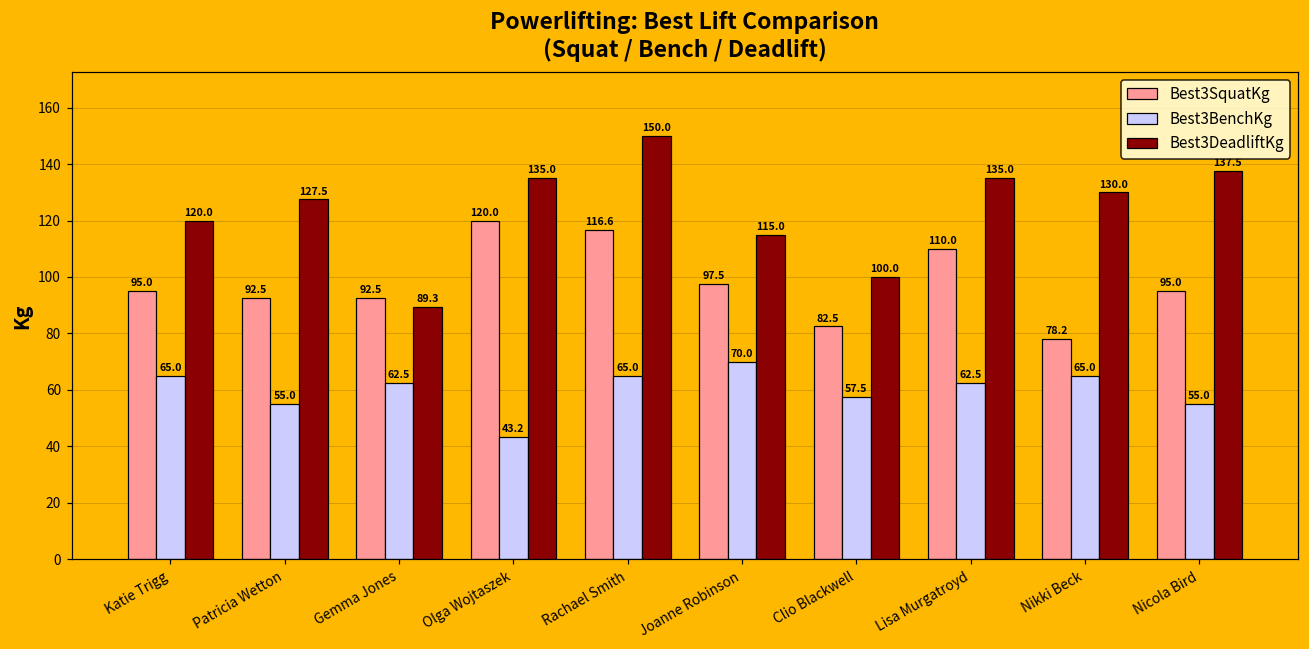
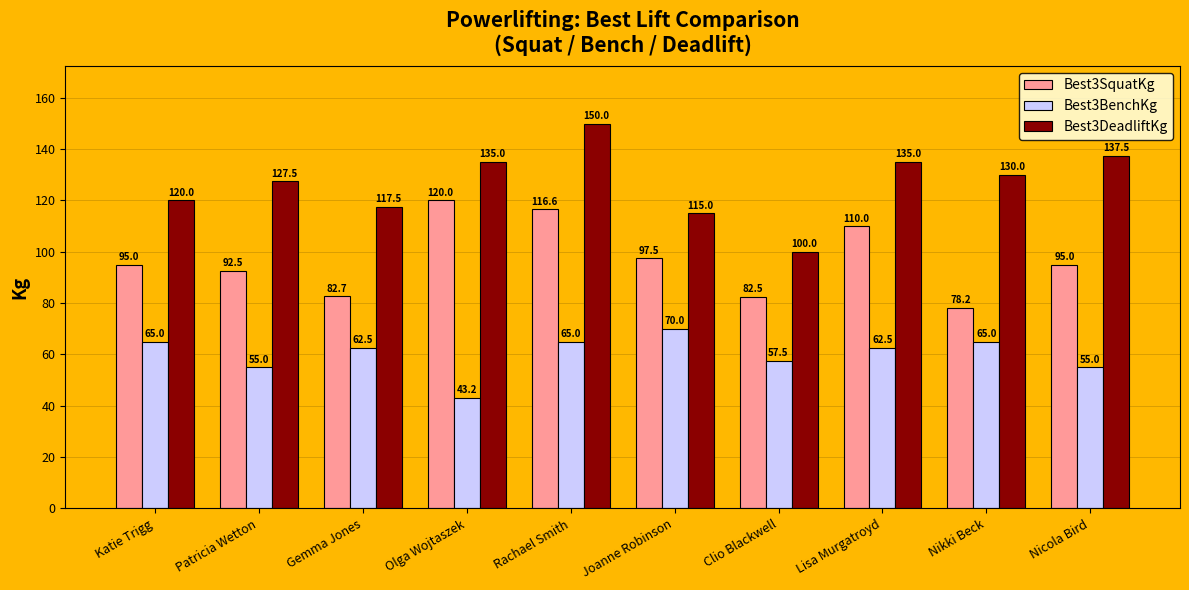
Best3SquatKg, Gemma Jones: 92.5 -> 82.7
Best3DeadliftKg, Gemma Jones: 89.3 -> 117.5
